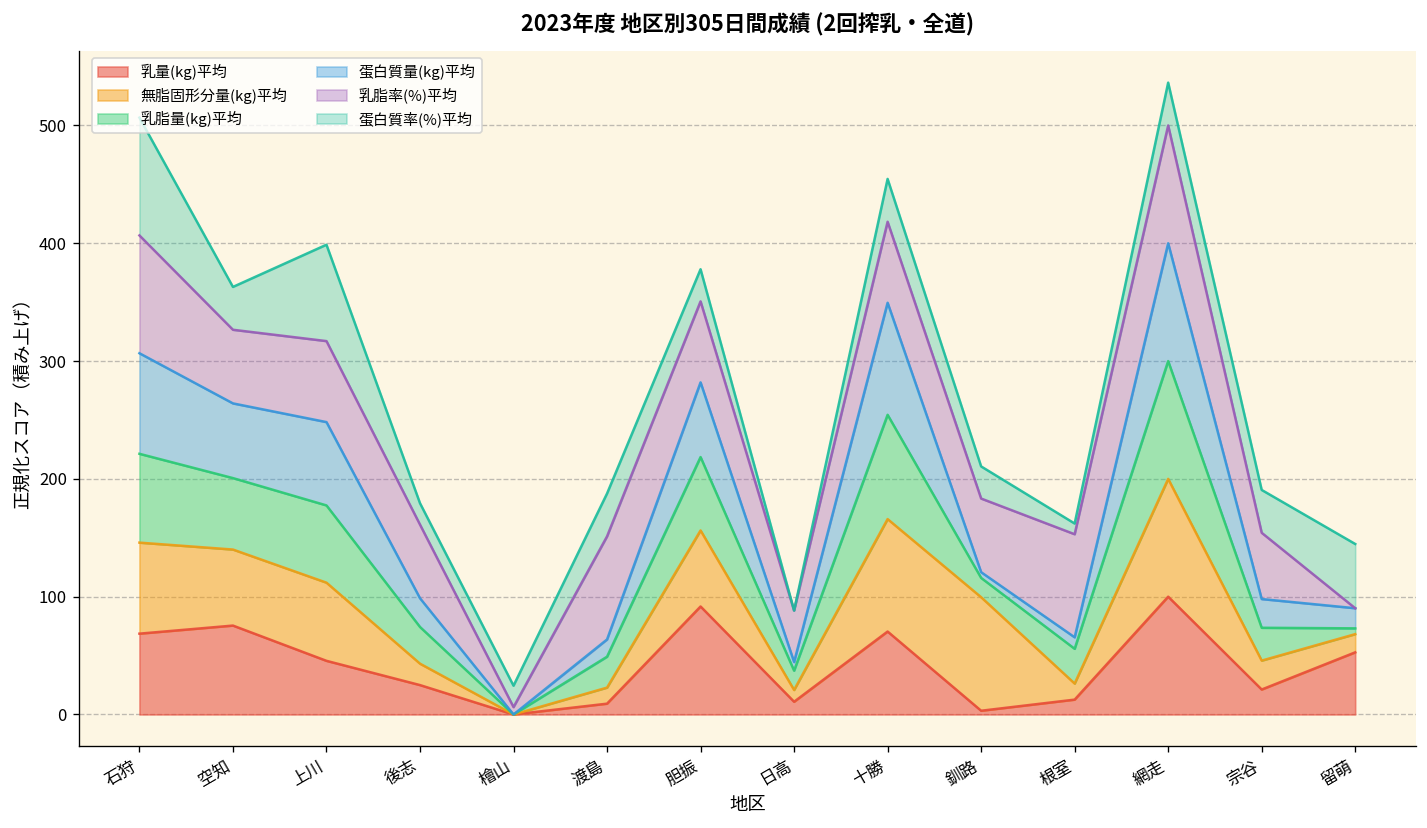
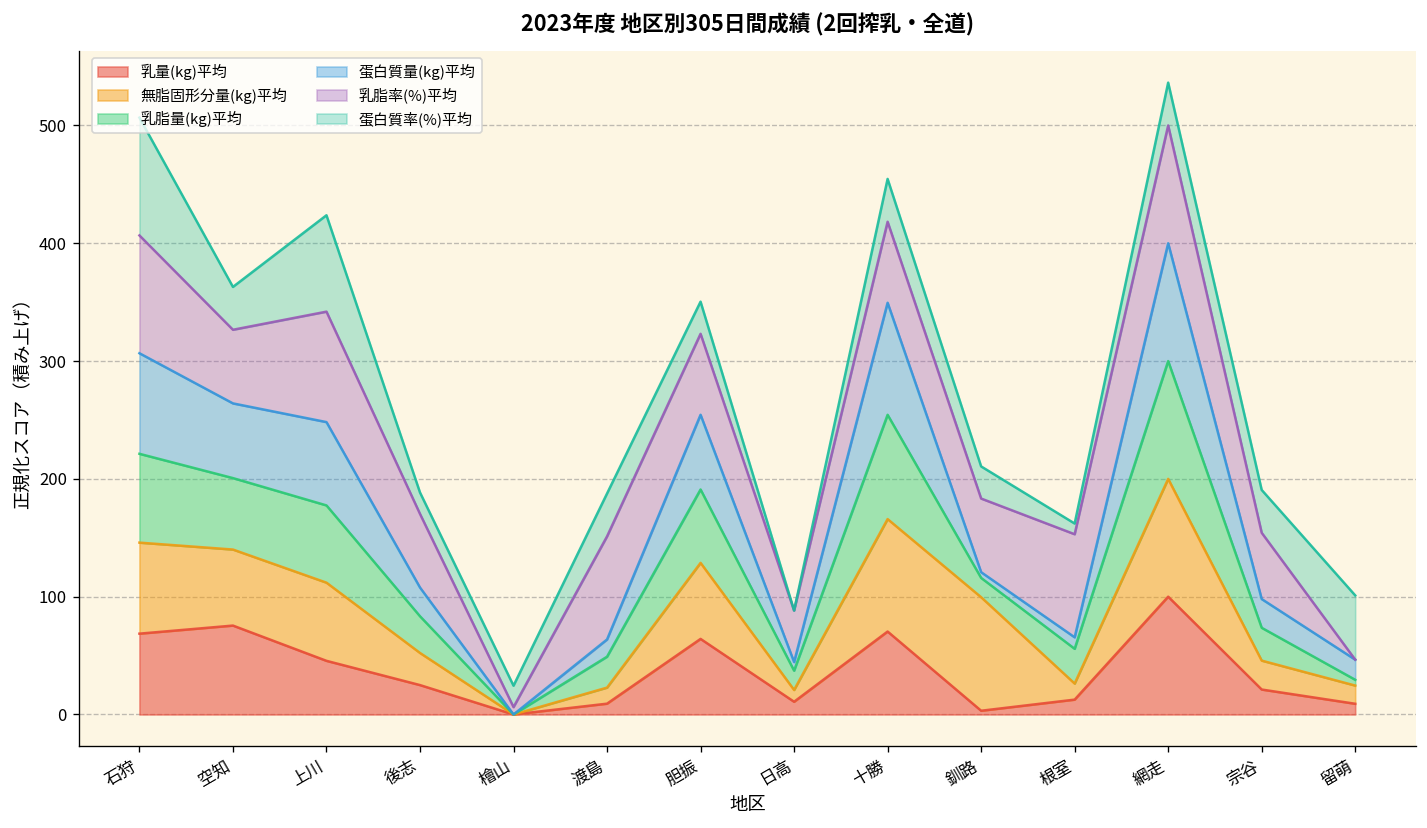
乳脂率(%)平均, 上川: 70 -> 90
無脂固形分量(kg)平均, 後志: 20 -> 30
乳量(kg)平均, 胆振: 90 -> 60
乳量(kg)平均, 留萌: 50 -> 10
